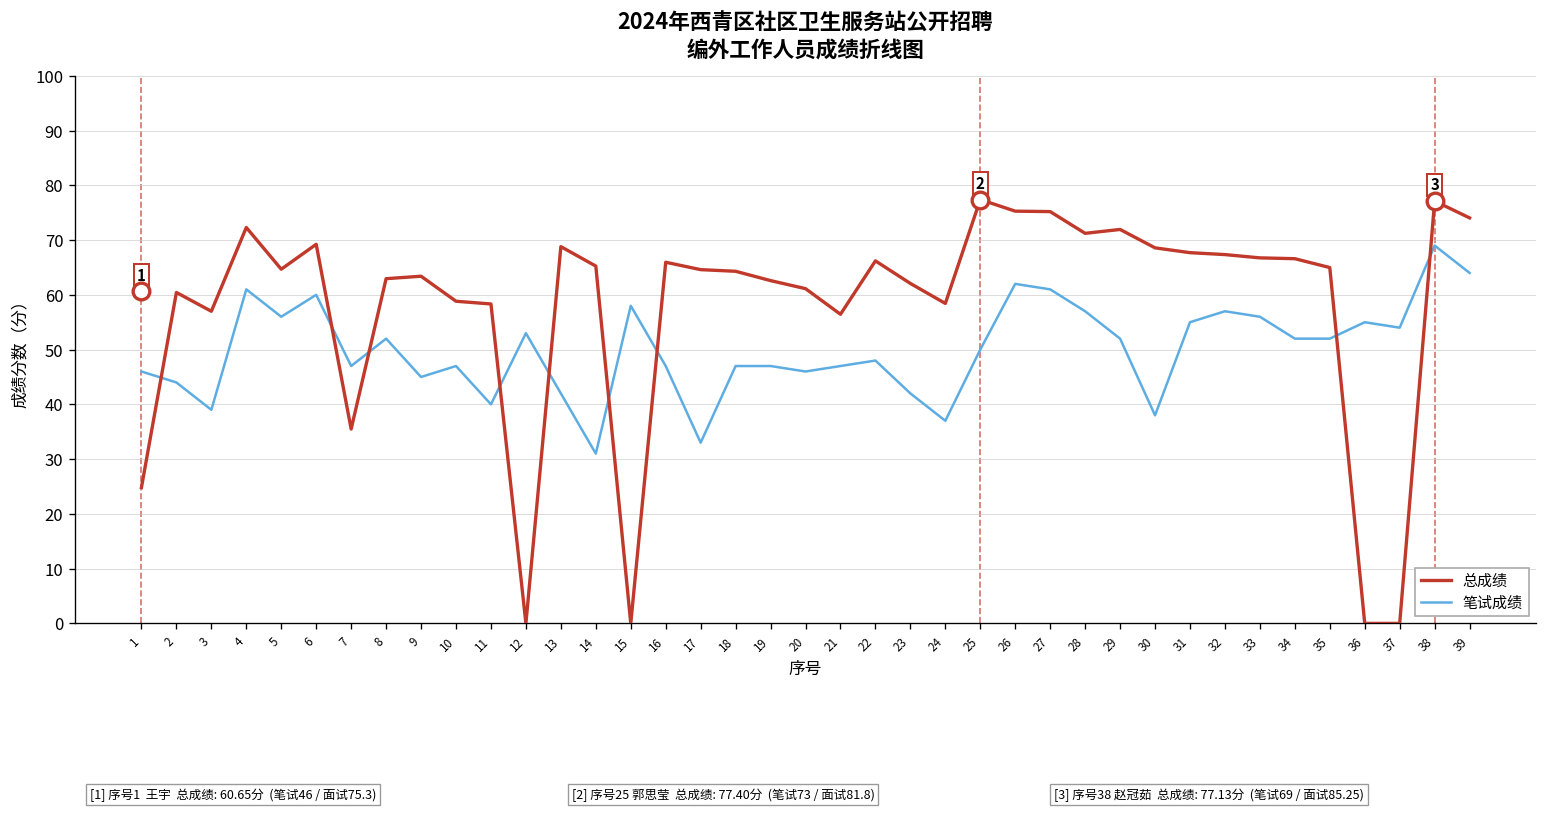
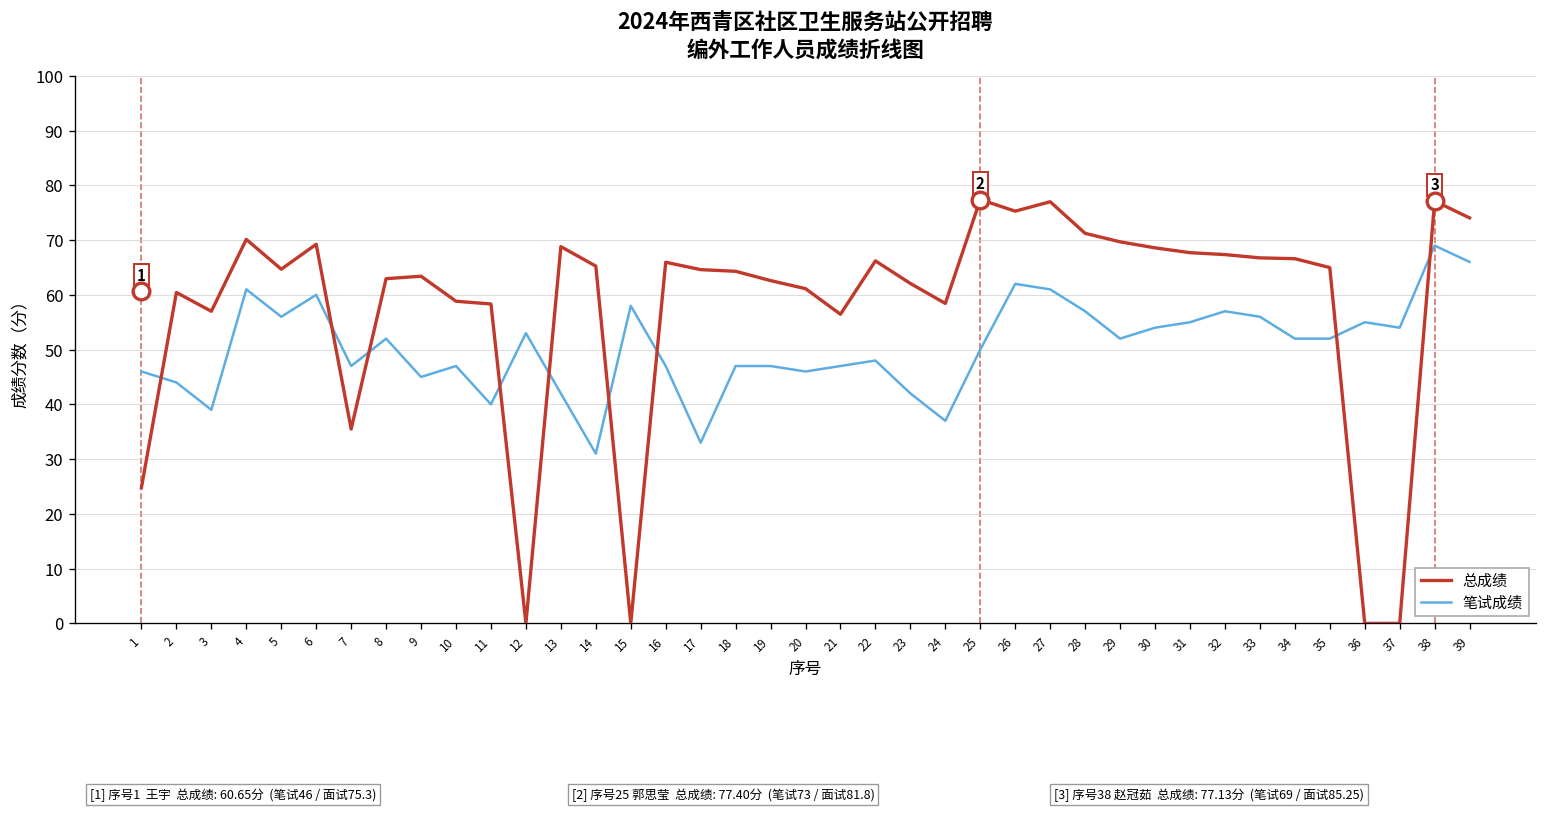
总成绩, 4: 72 -> 70
总成绩, 27: 75 -> 77
总成绩, 29: 72 -> 70
笔试成绩, 30: 38 -> 54
笔试成绩, 39: 64 -> 66
